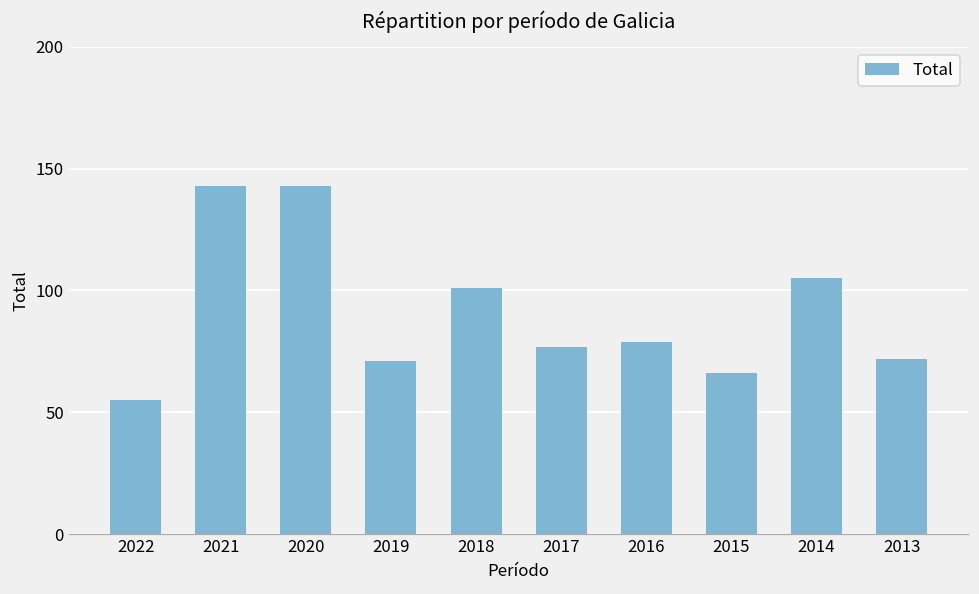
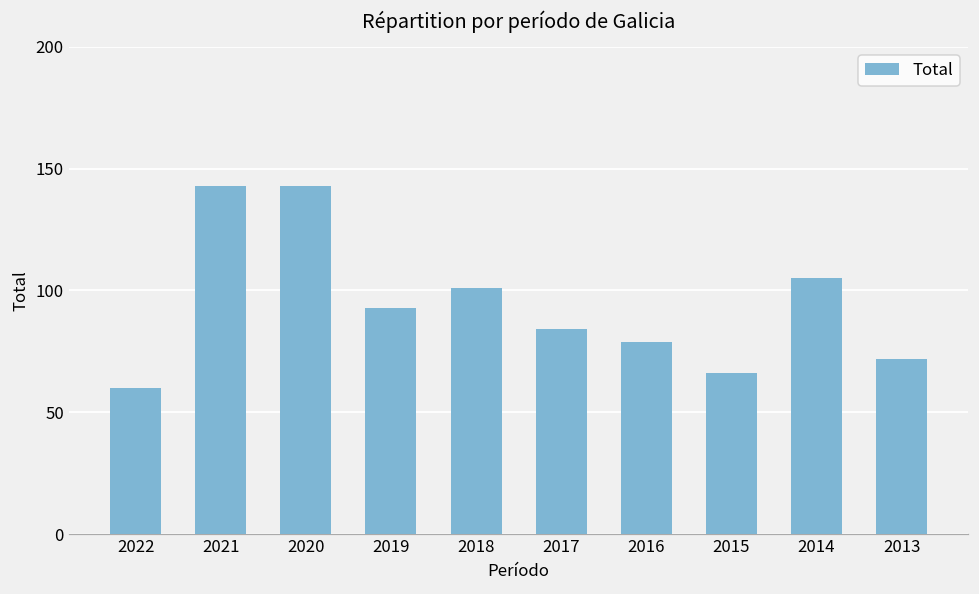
2022: 55 -> 60
2019: 71 -> 93
2017: 77 -> 84
